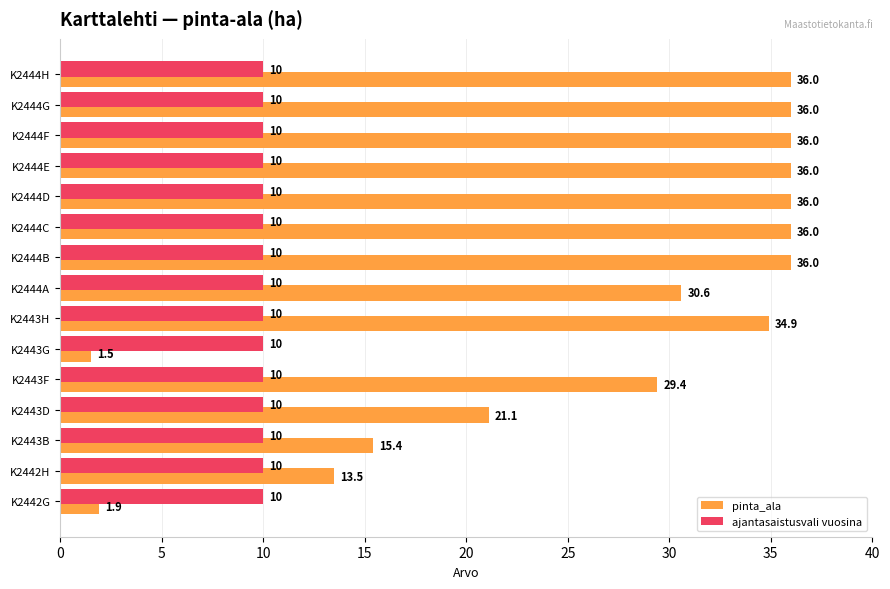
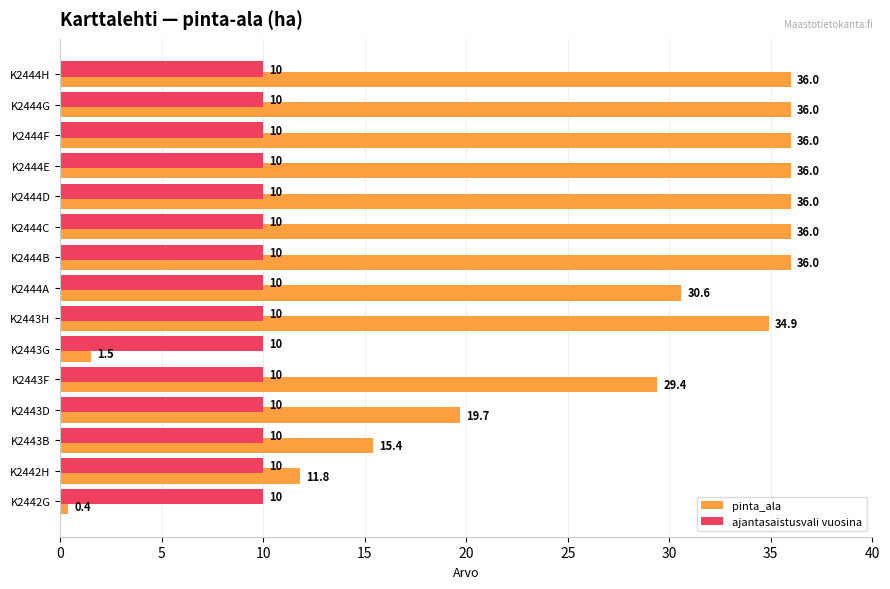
pinta_ala, K2443D: 21.1 -> 19.7
pinta_ala, K2442H: 13.5 -> 11.8
pinta_ala, K2442G: 1.9 -> 0.4
